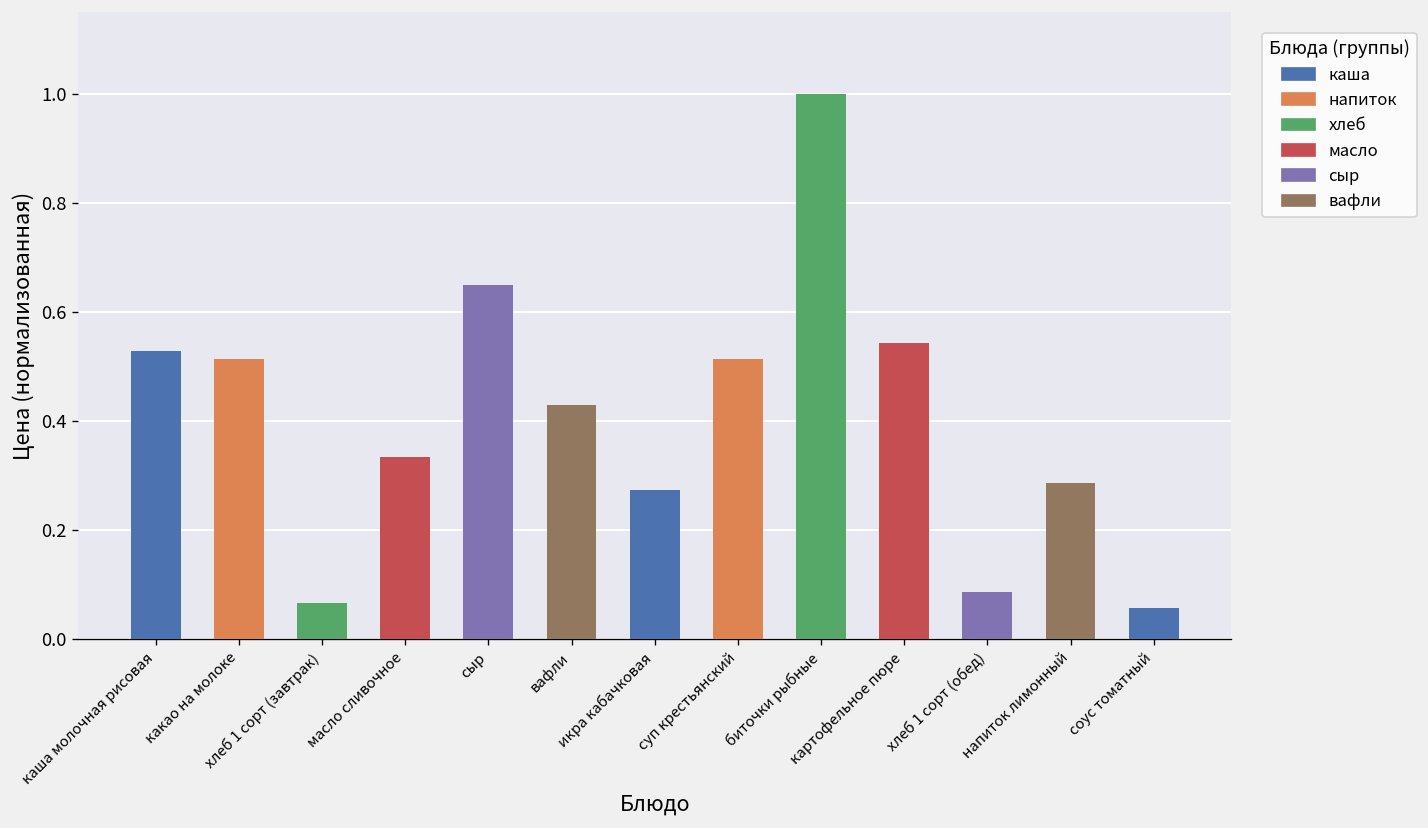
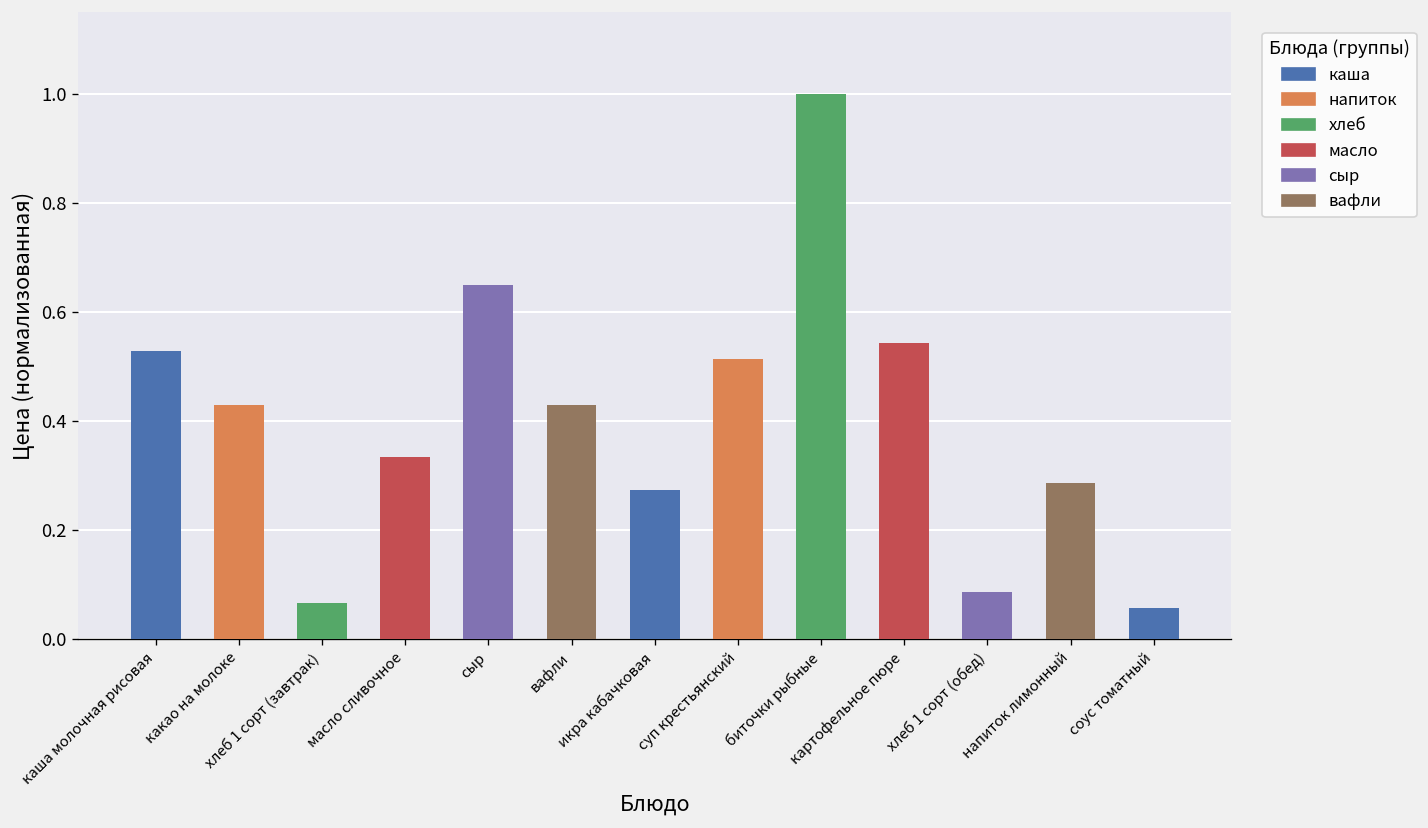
какао на молоке: 0.51 -> 0.43
